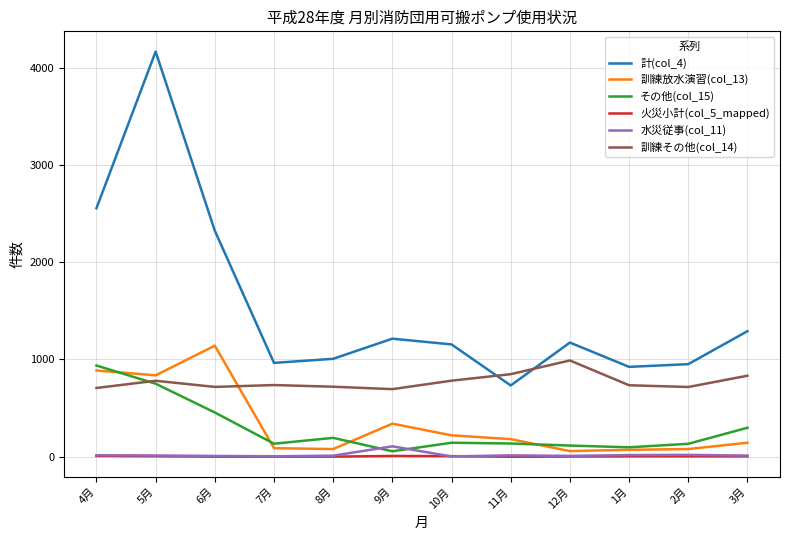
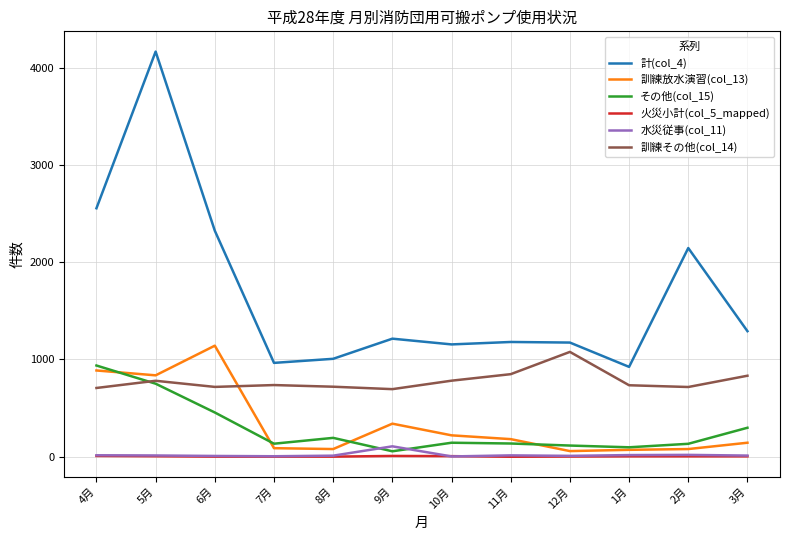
計(col_4), 11月: 700 -> 1200
訓練その他(col_14), 12月: 1000 -> 1100
計(col_4), 2月: 1000 -> 2100
